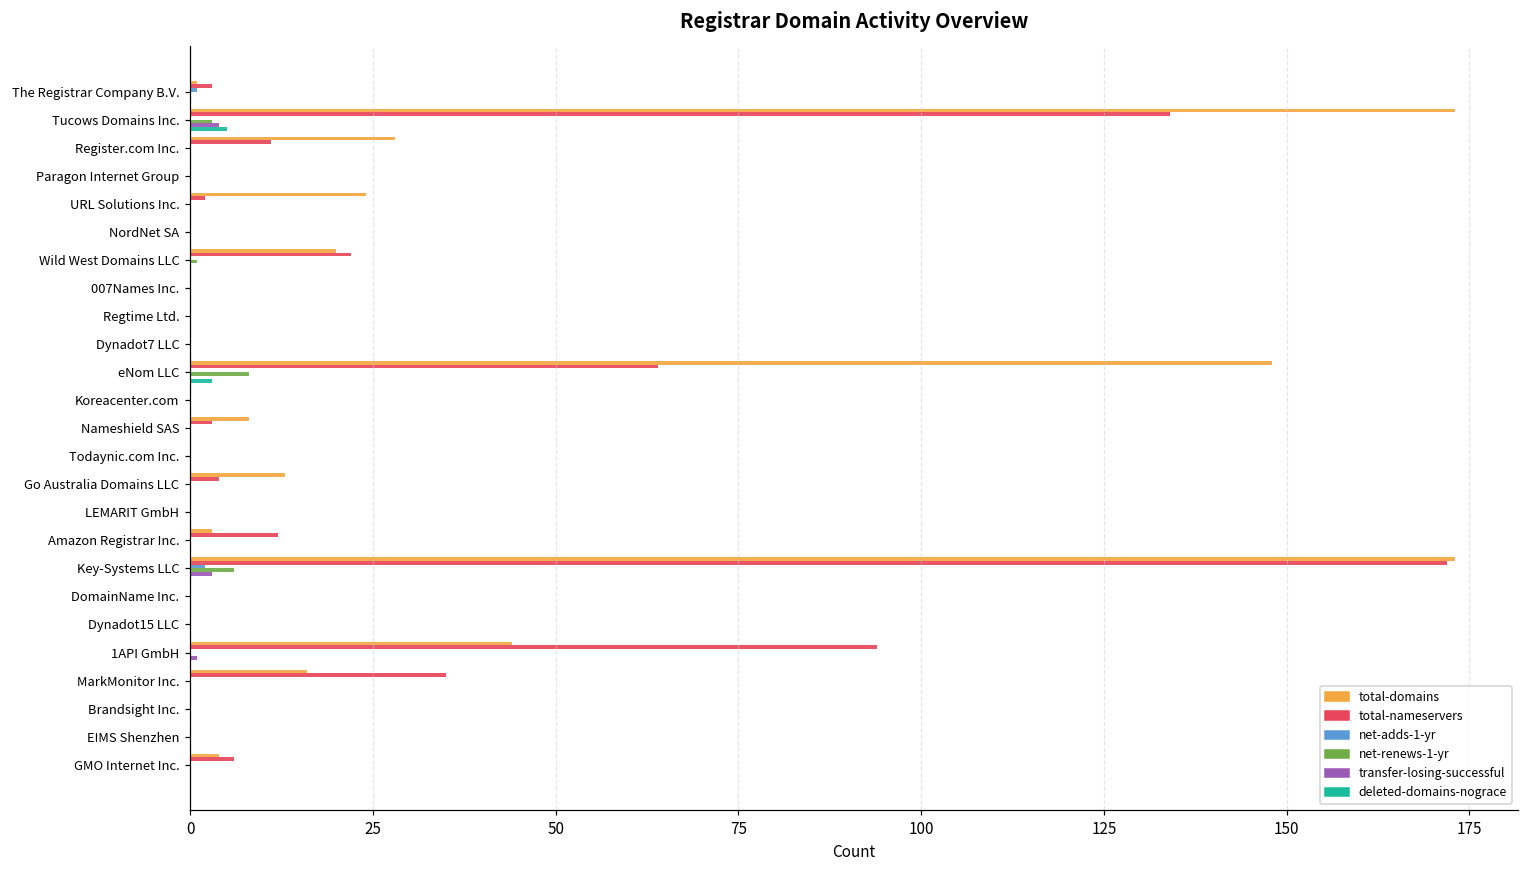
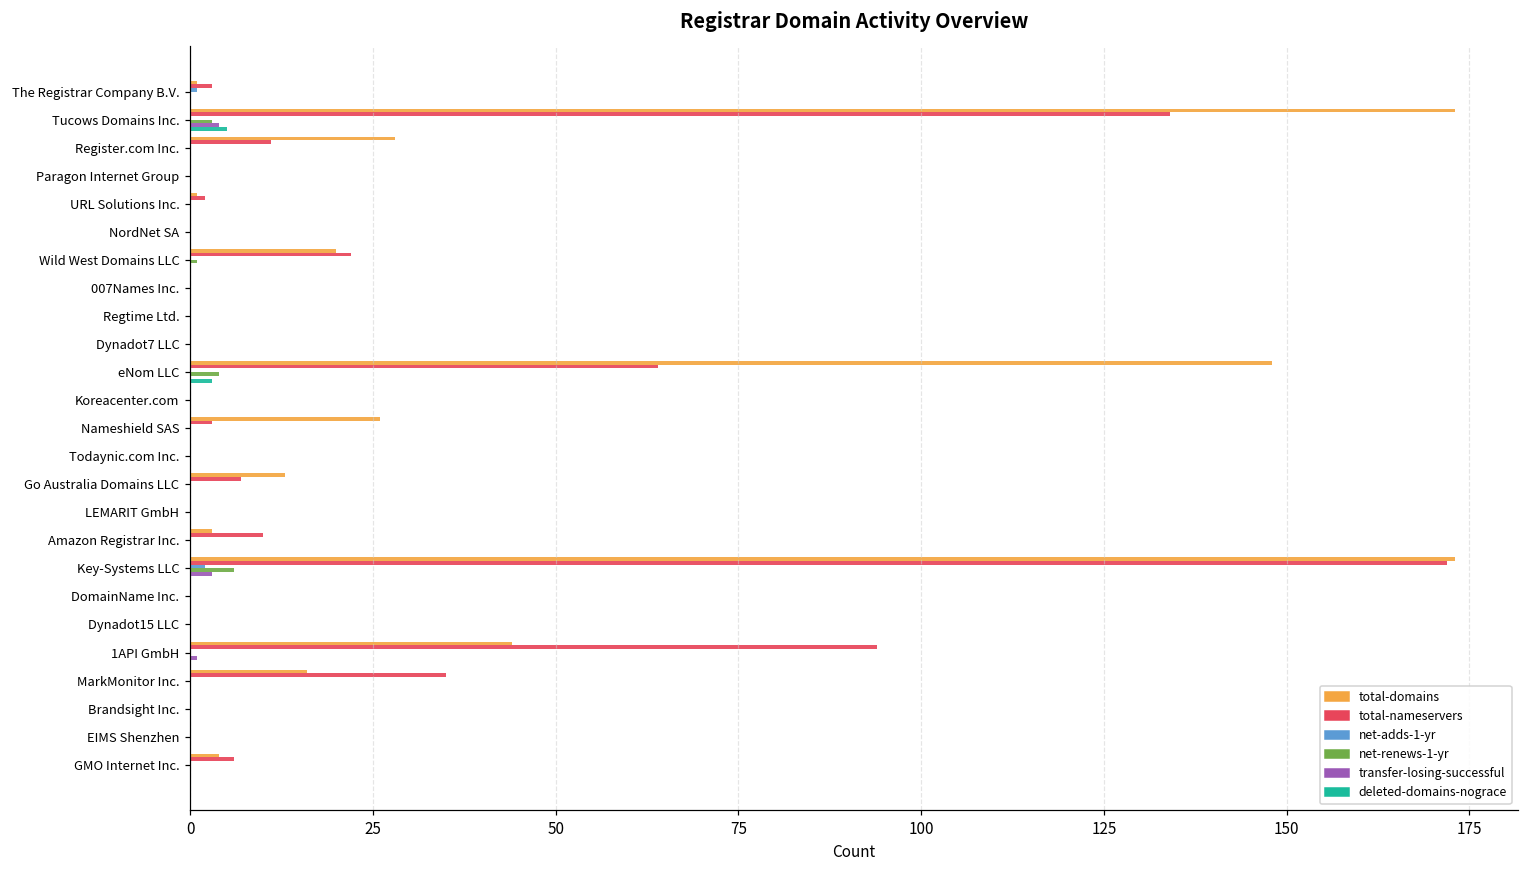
total-domains, URL Solutions Inc.: 24 -> 1
net-renews-1-yr, eNom LLC: 8 -> 4
total-domains, Nameshield SAS: 8 -> 26
total-nameservers, Go Australia Domains LLC: 4 -> 7
total-nameservers, Amazon Registrar Inc.: 12 -> 10
